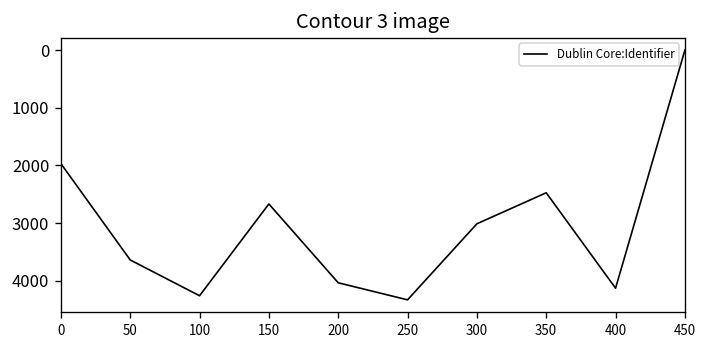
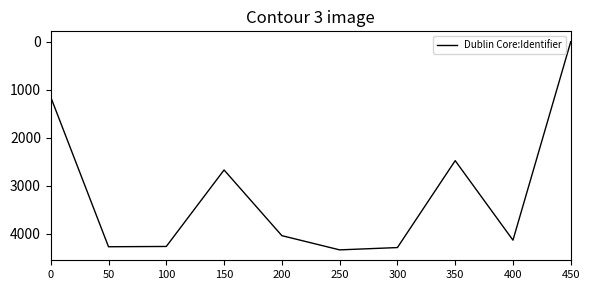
0: 2000 -> 1200
50: 3600 -> 4300
300: 3000 -> 4300
